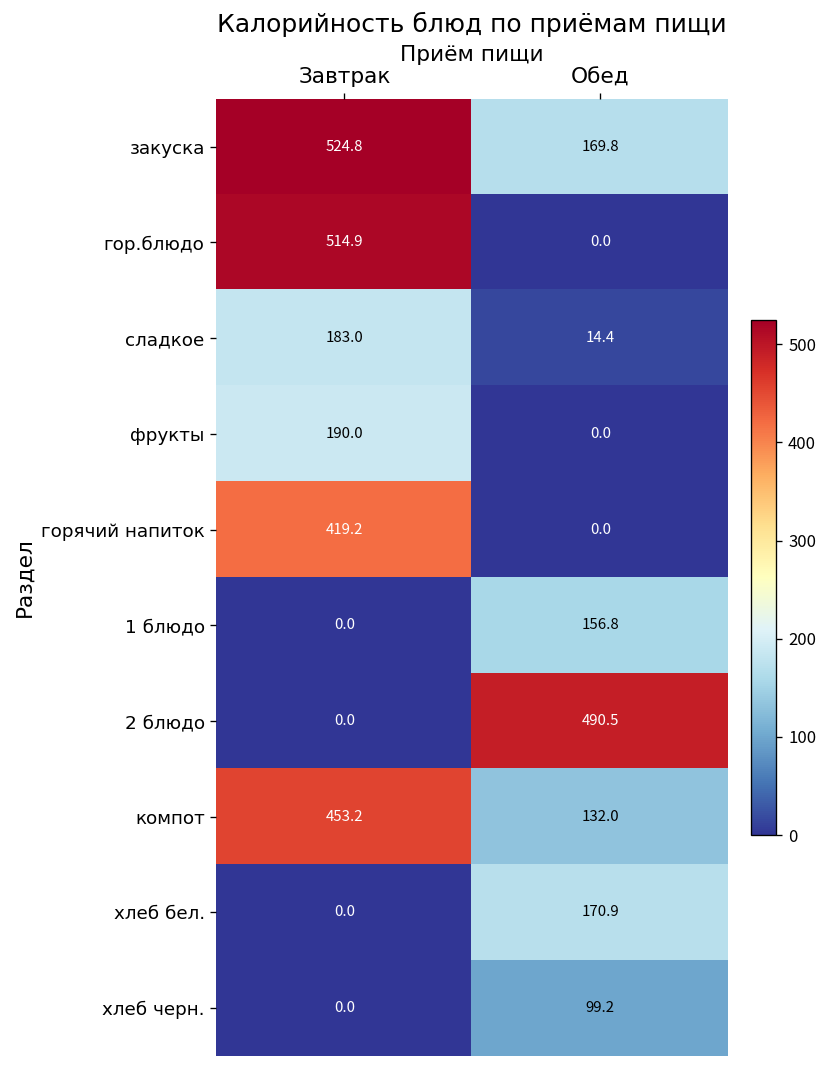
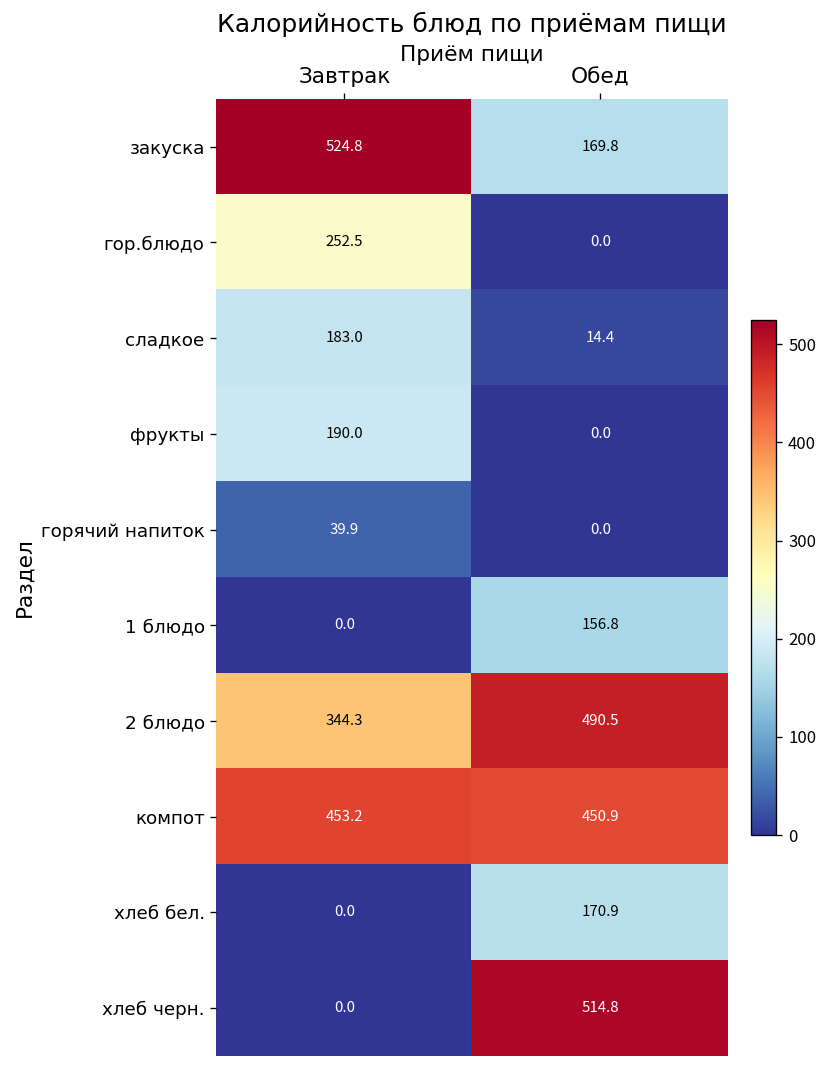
гор.блюдо, Завтрак: 514.9 -> 252.5
горячий напиток, Завтрак: 419.2 -> 39.9
2 блюдо, Завтрак: 0.0 -> 344.3
компот, Обед: 132.0 -> 450.9
хлеб черн., Обед: 99.2 -> 514.8
